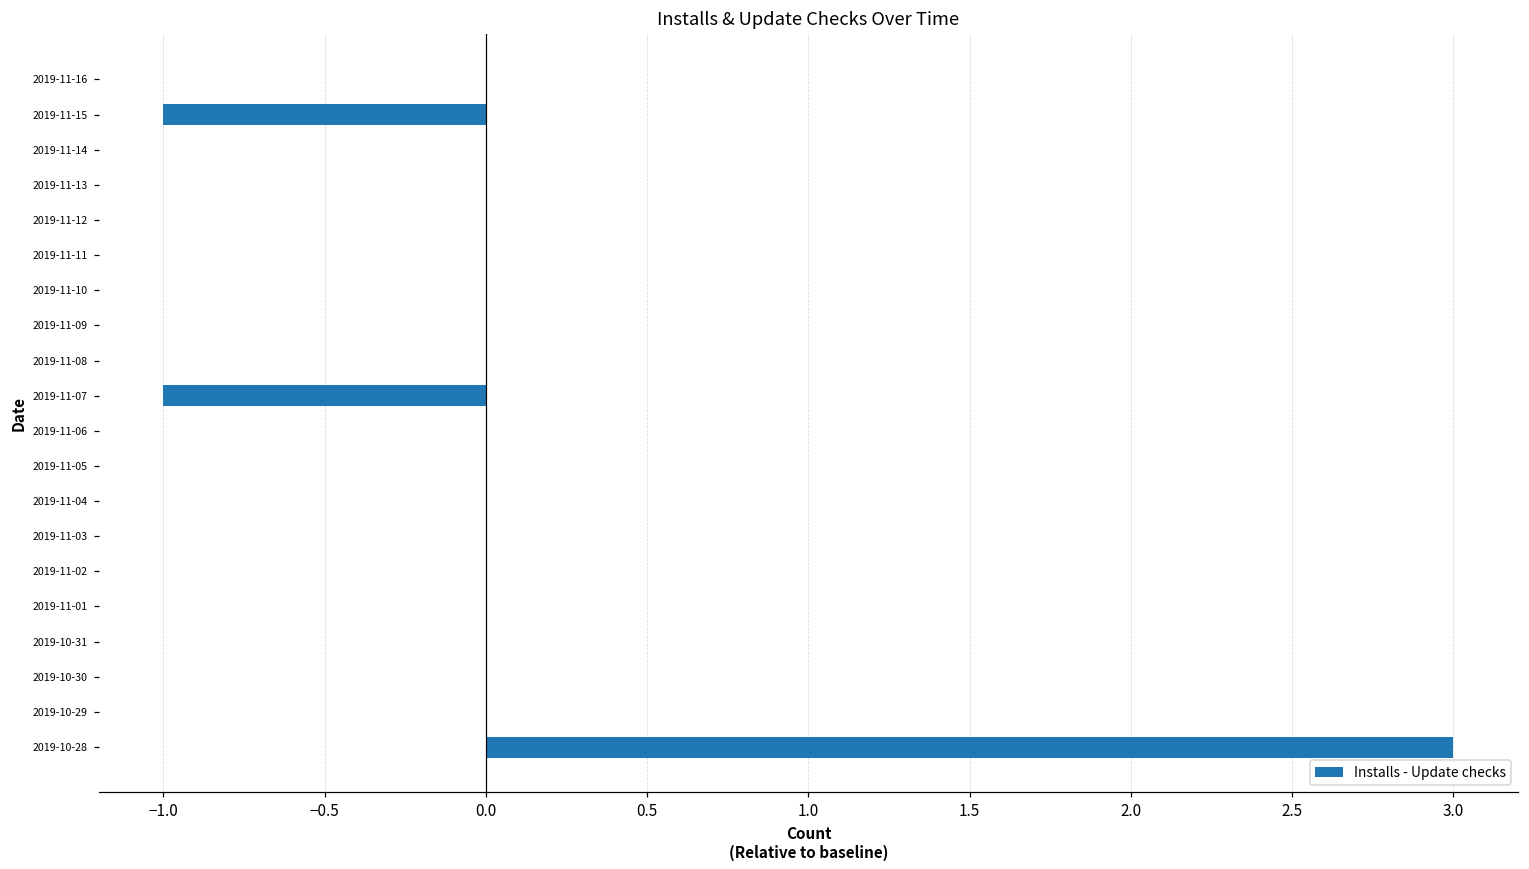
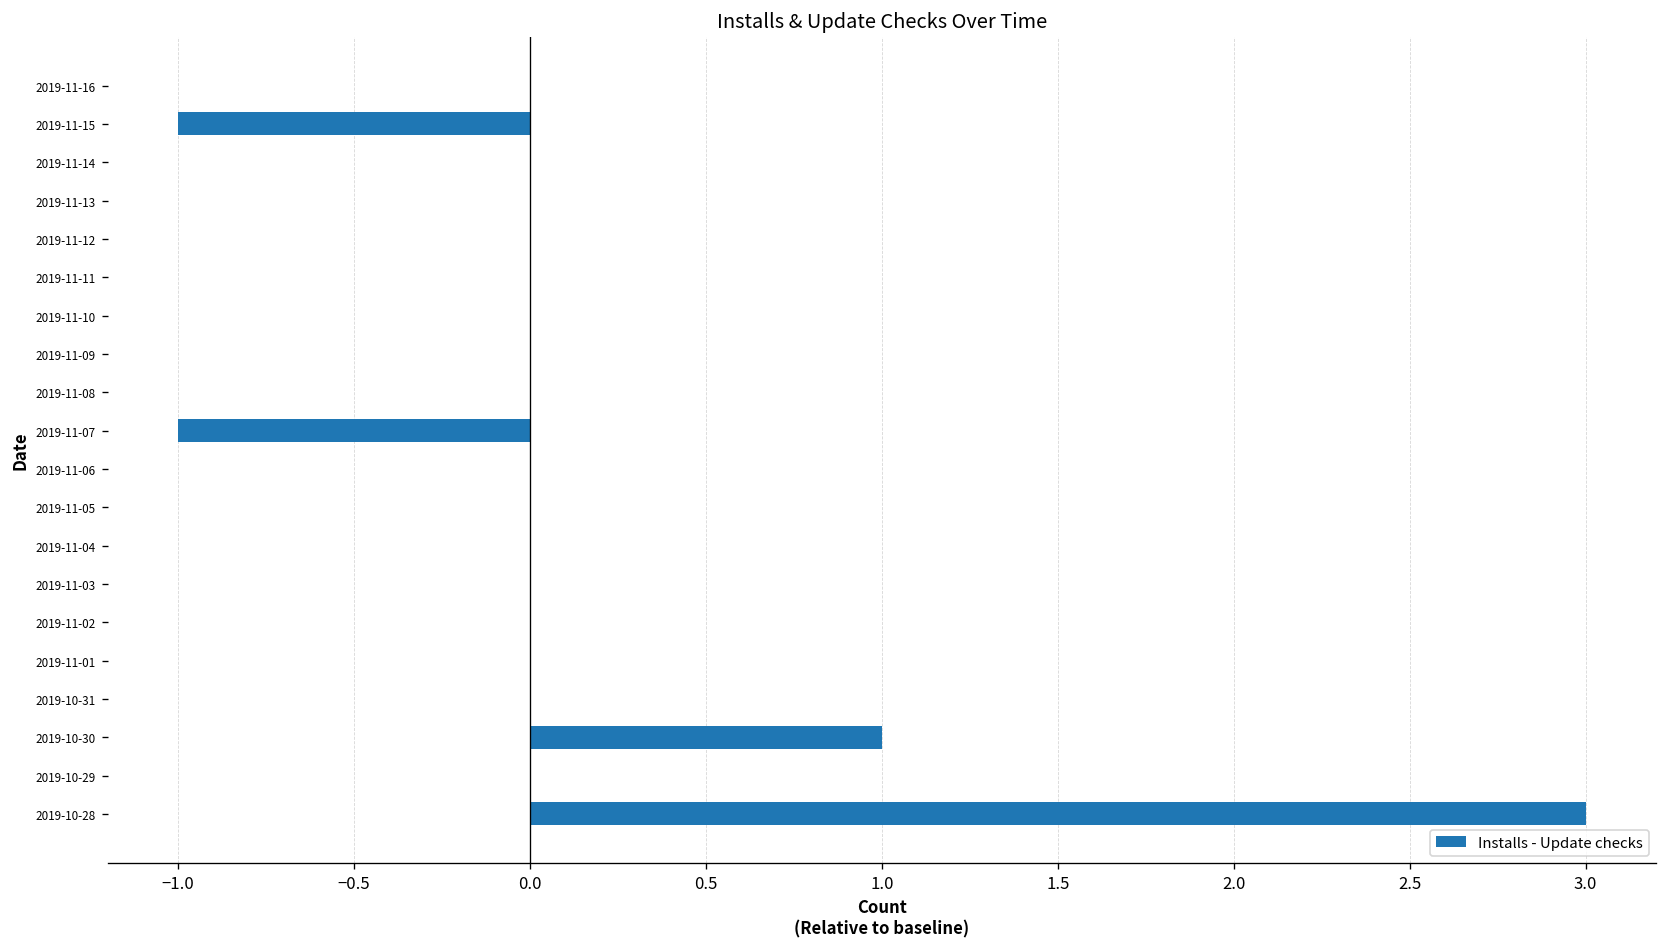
2019-10-30: 0 -> 1
